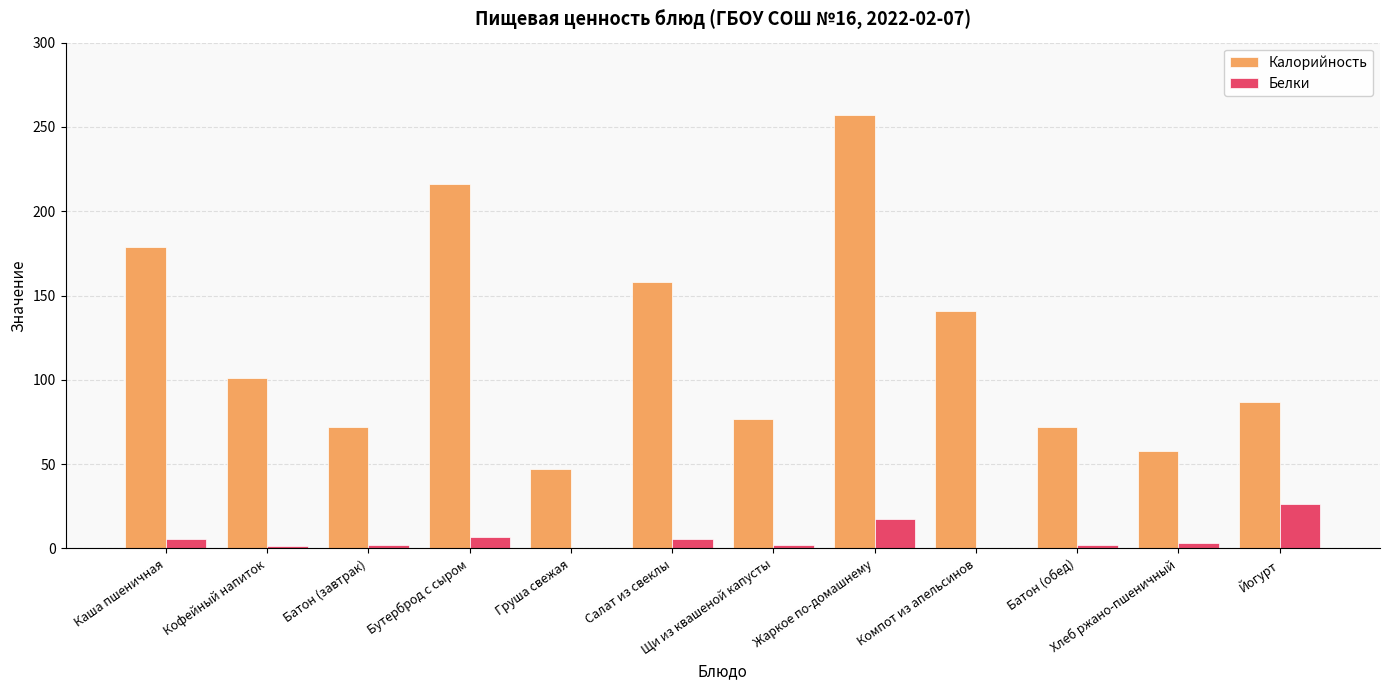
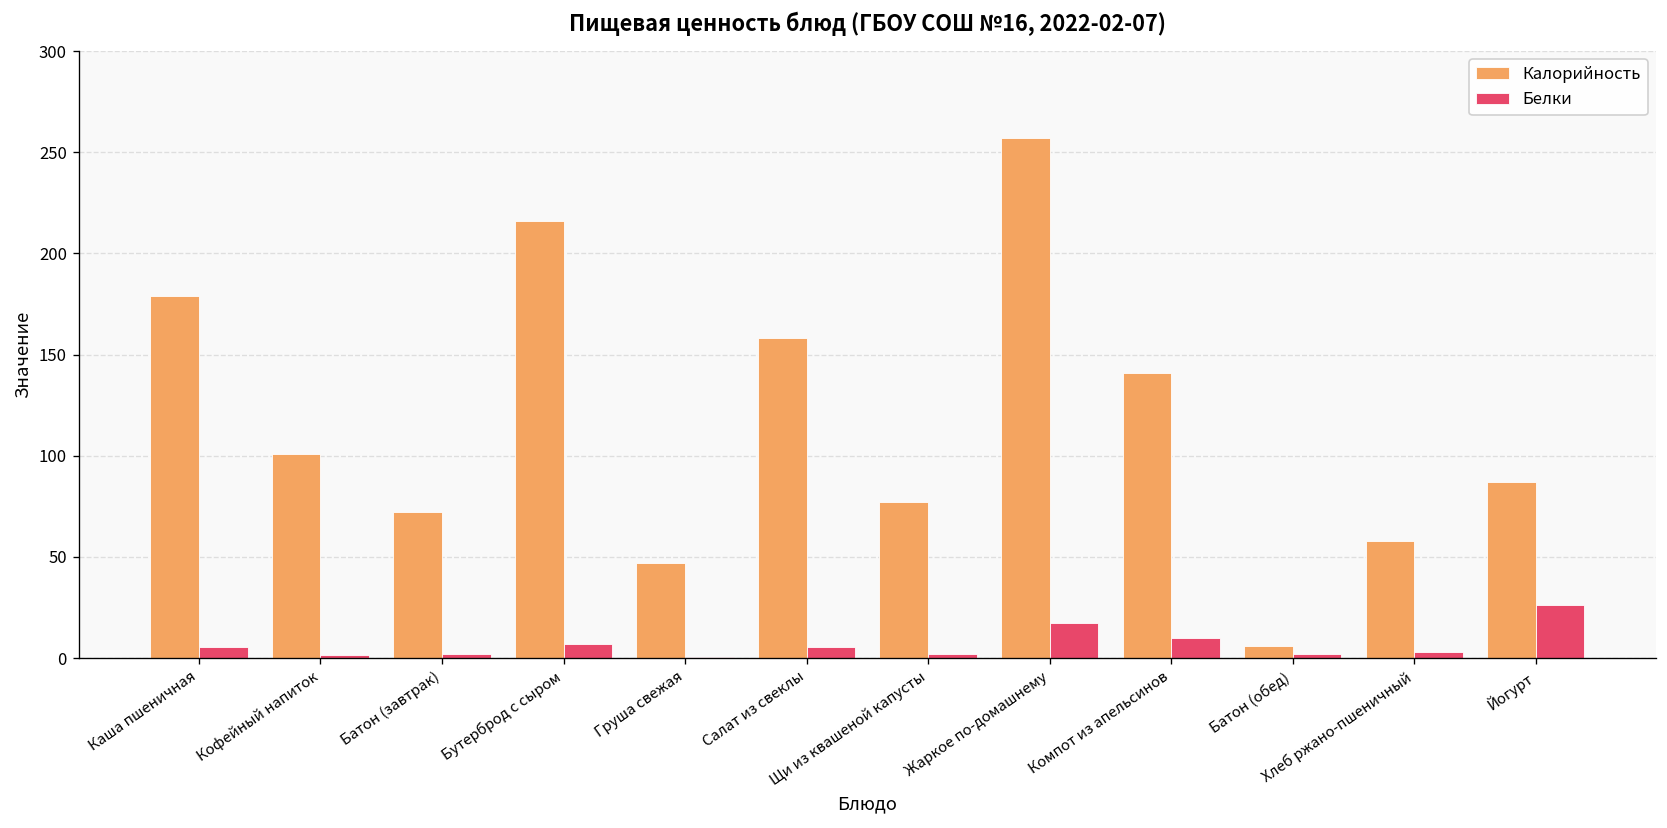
Белки, Компот из апельсинов: 1 -> 10
Калорийность, Батон (обед): 72 -> 6
